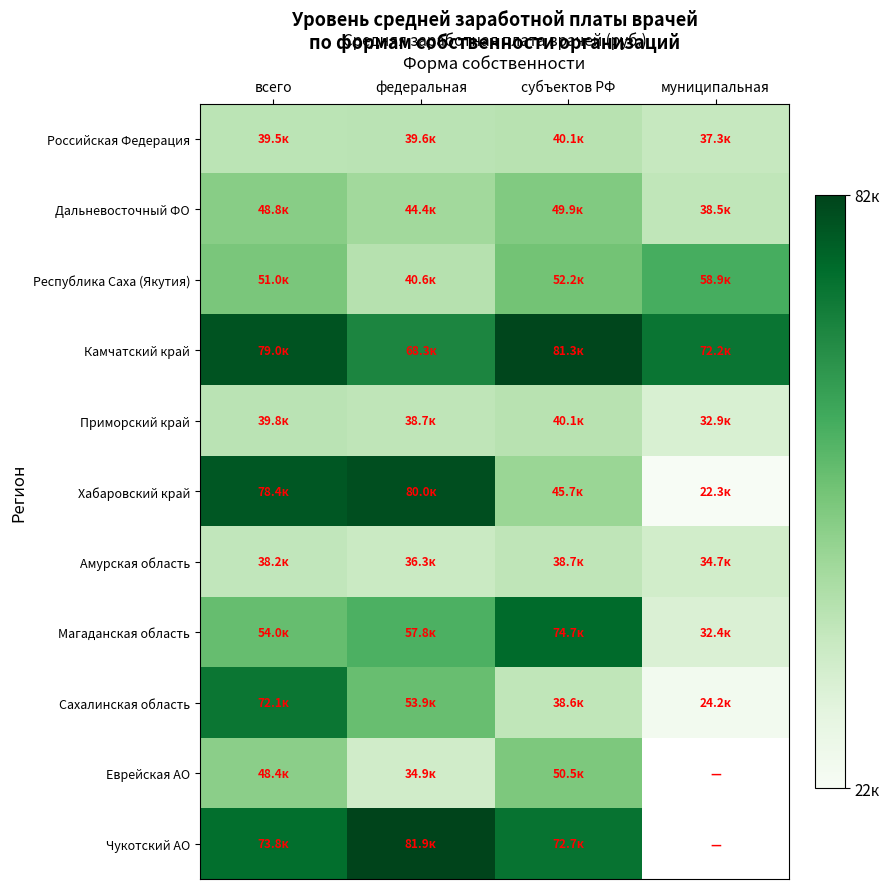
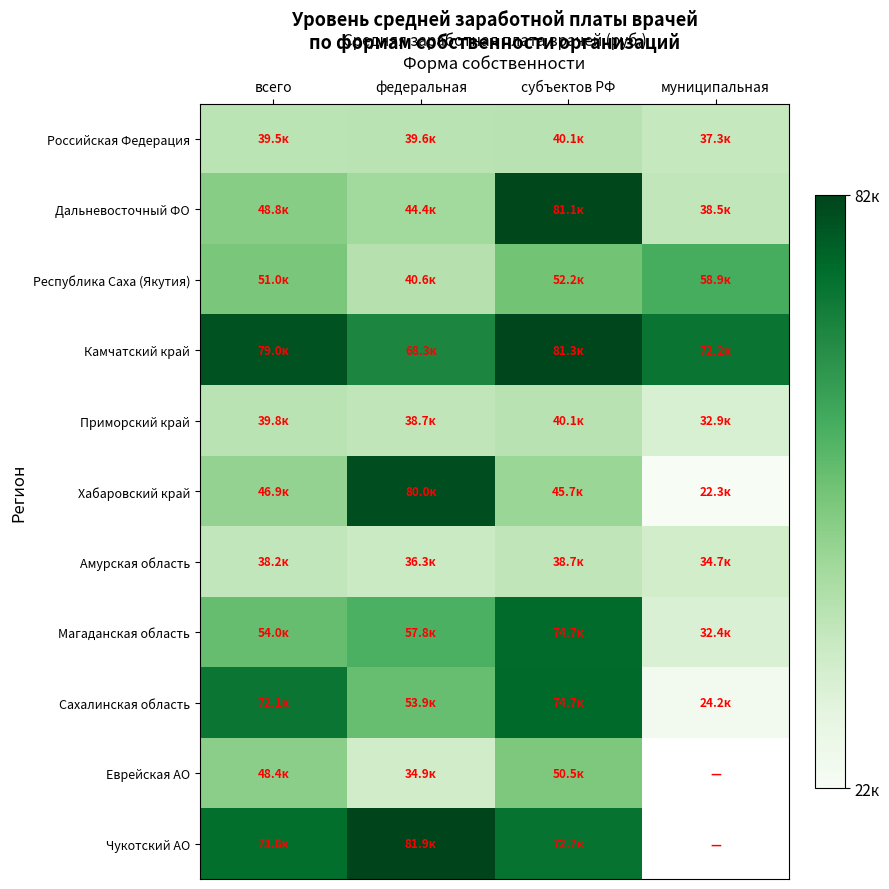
Дальневосточный ФО, субъектов РФ: 49.9к -> 81.1к
Хабаровский край, всего: 78.4к -> 46.9к
Сахалинская область, субъектов РФ: 38.6к -> 74.7к
